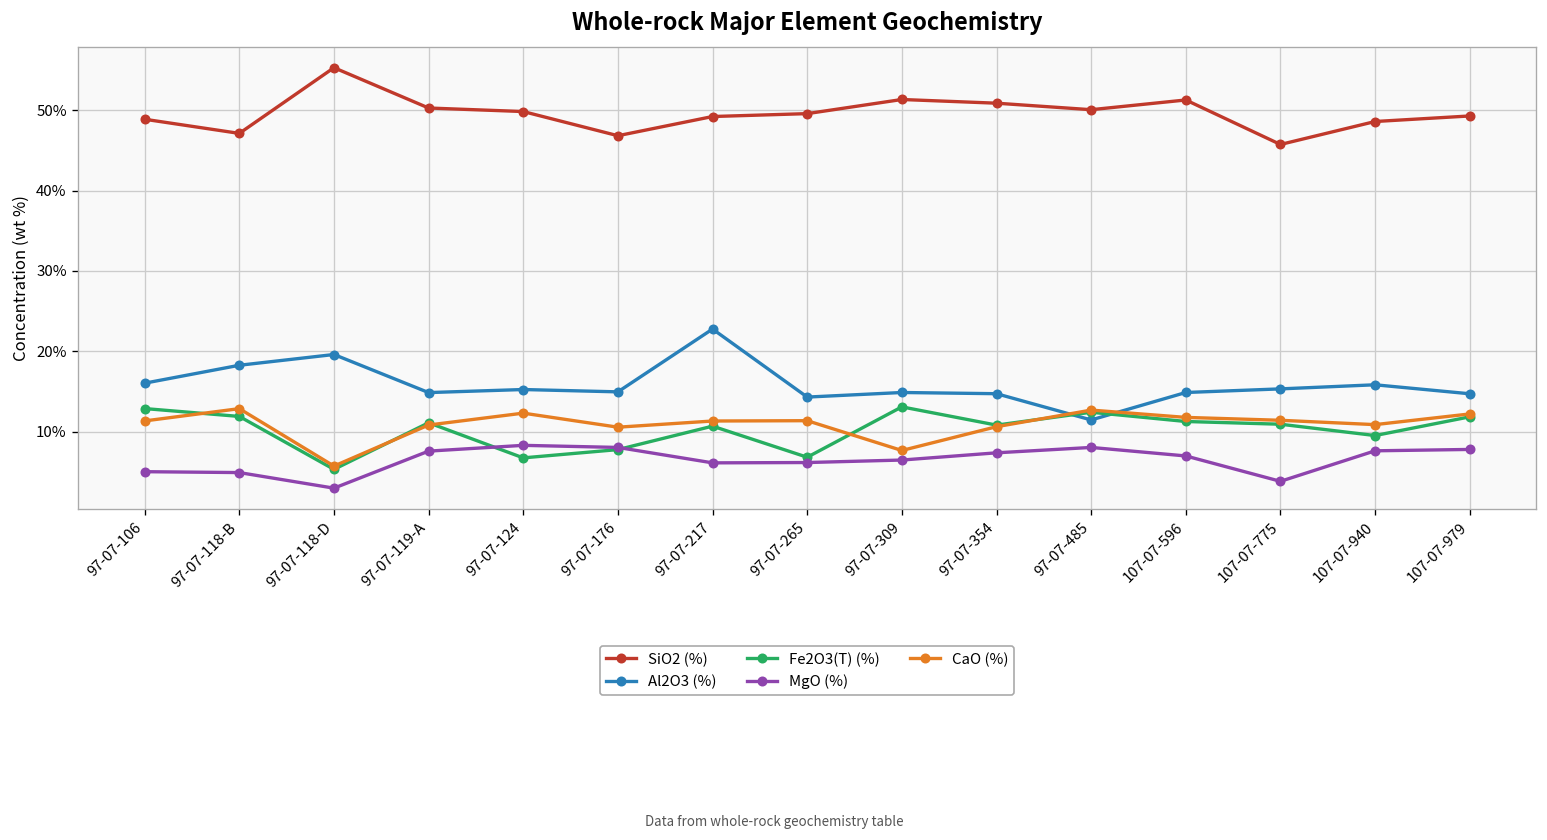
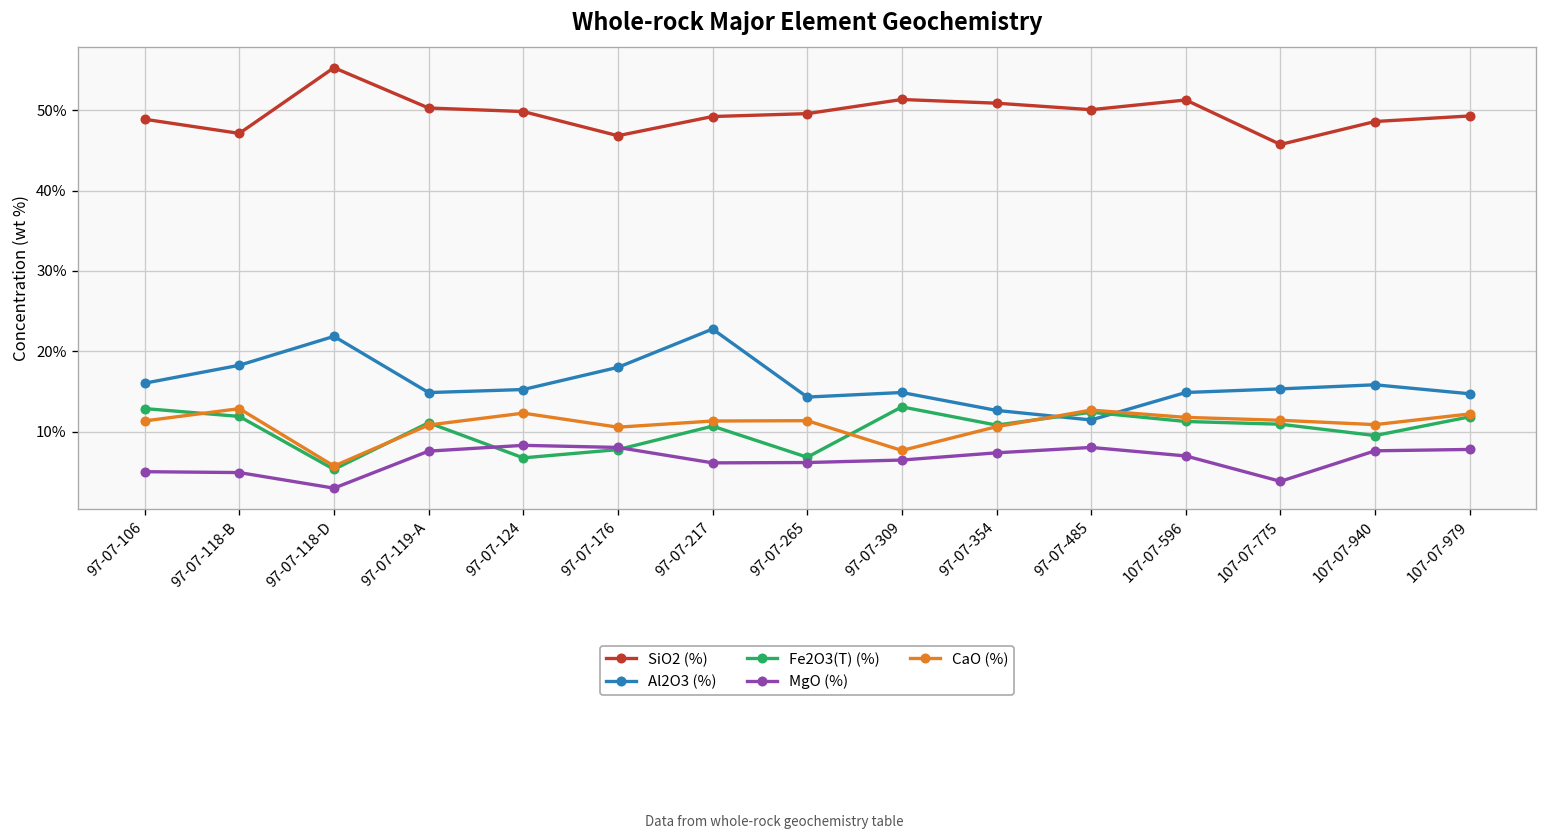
Al2O3 (%), 97-07-118-D: 20% -> 22%
Al2O3 (%), 97-07-176: 15% -> 18%
Al2O3 (%), 97-07-354: 15% -> 13%
